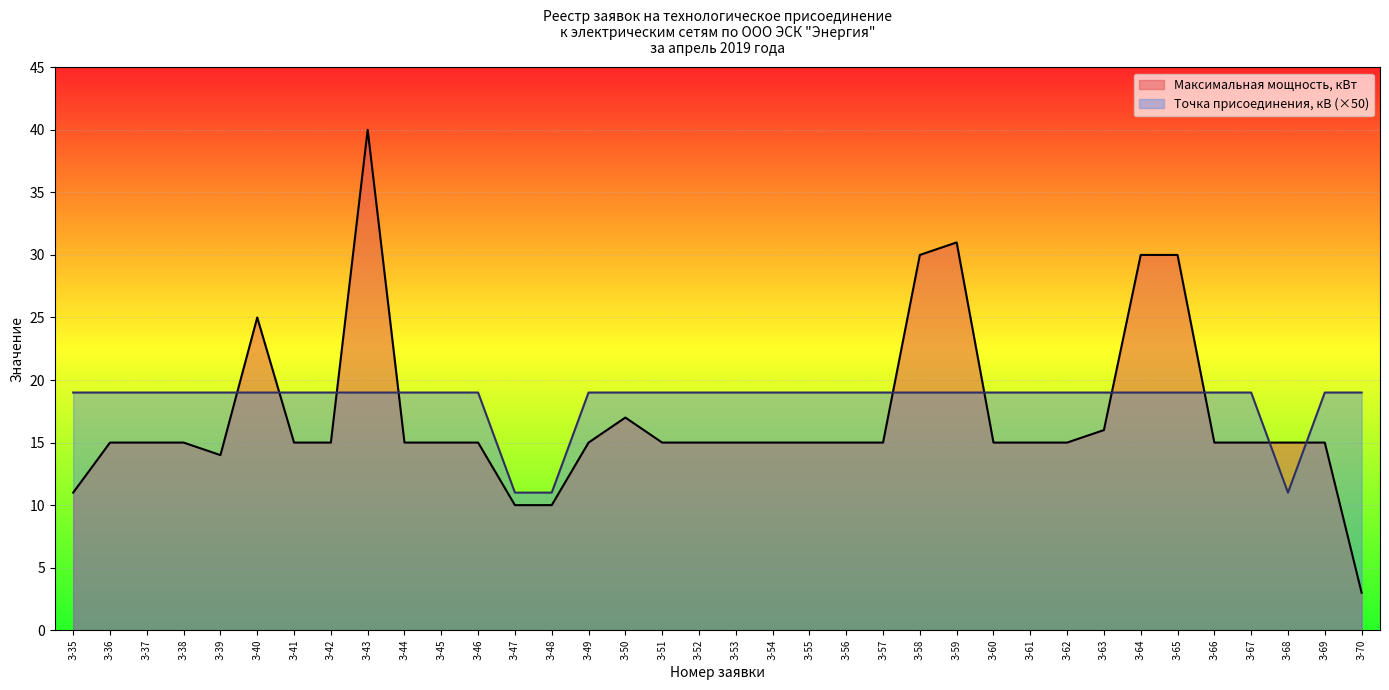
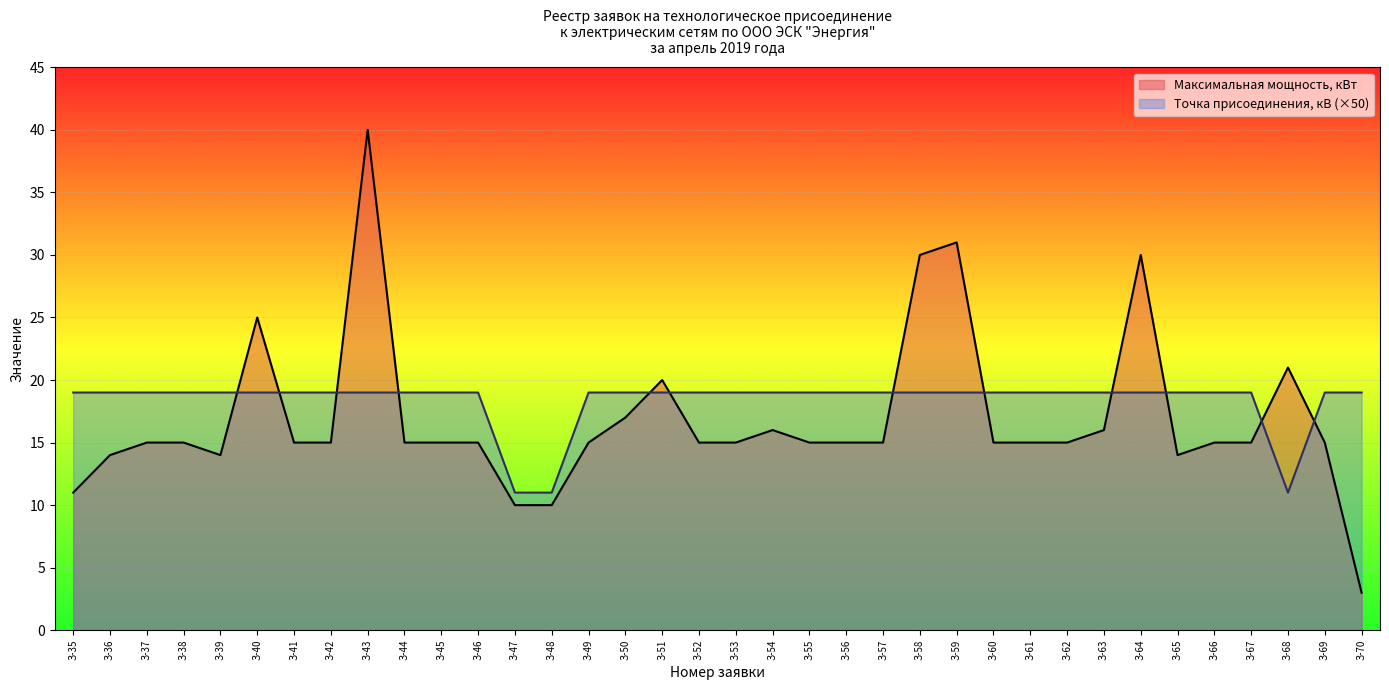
Максимальная мощность, кВт, З-36: 15 -> 14
Максимальная мощность, кВт, З-51: 15 -> 20
Максимальная мощность, кВт, З-54: 15 -> 16
Максимальная мощность, кВт, З-65: 30 -> 14
Максимальная мощность, кВт, З-68: 15 -> 21
